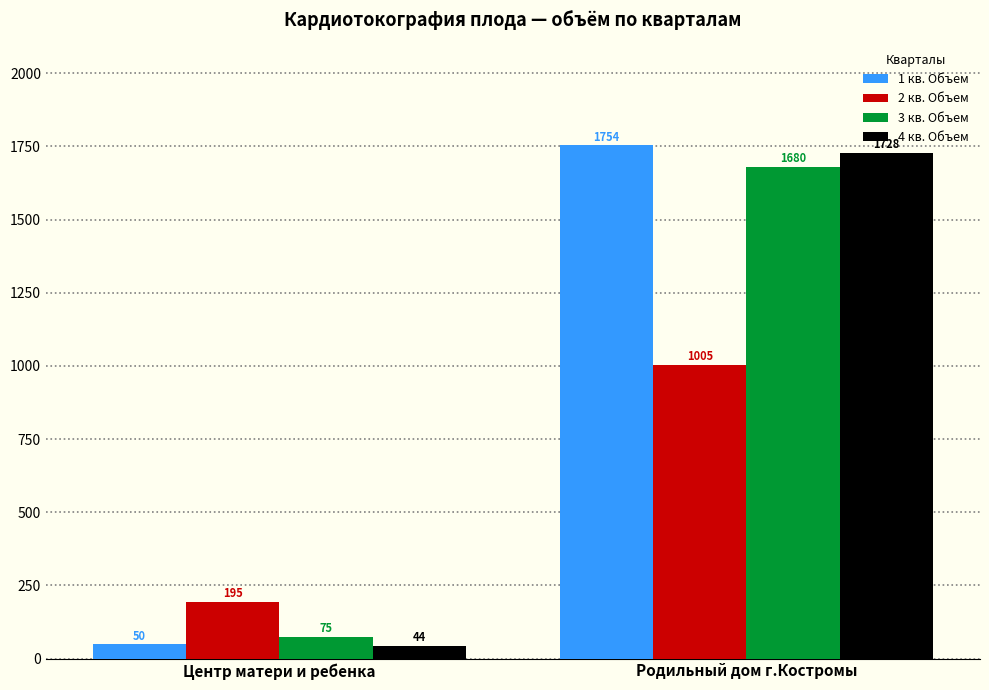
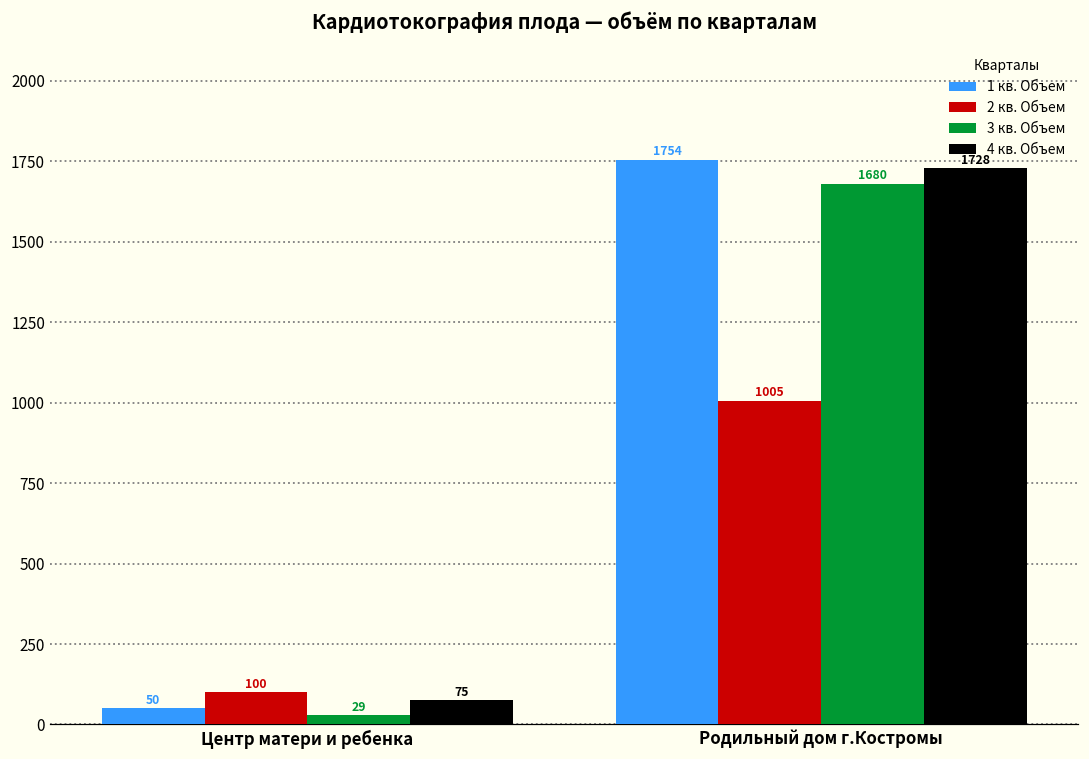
2 кв. Объем, Центр матери и ребенка: 195 -> 100
3 кв. Объем, Центр матери и ребенка: 75 -> 29
4 кв. Объем, Центр матери и ребенка: 44 -> 75
